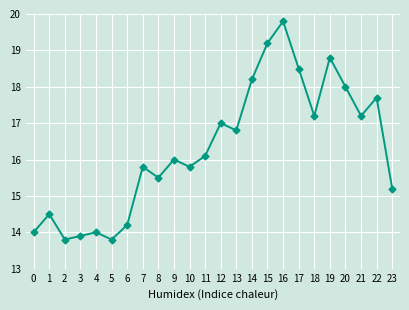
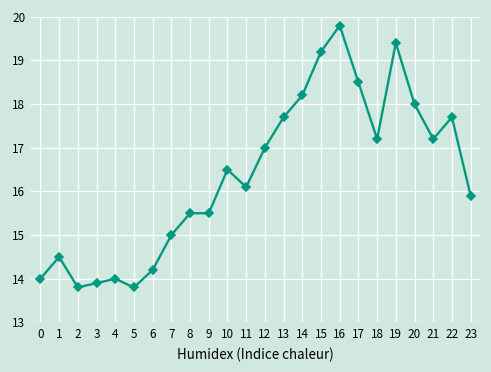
7: 15.8 -> 15.0
9: 16.0 -> 15.5
10: 15.8 -> 16.5
13: 16.8 -> 17.7
19: 18.8 -> 19.4
23: 15.2 -> 15.9
